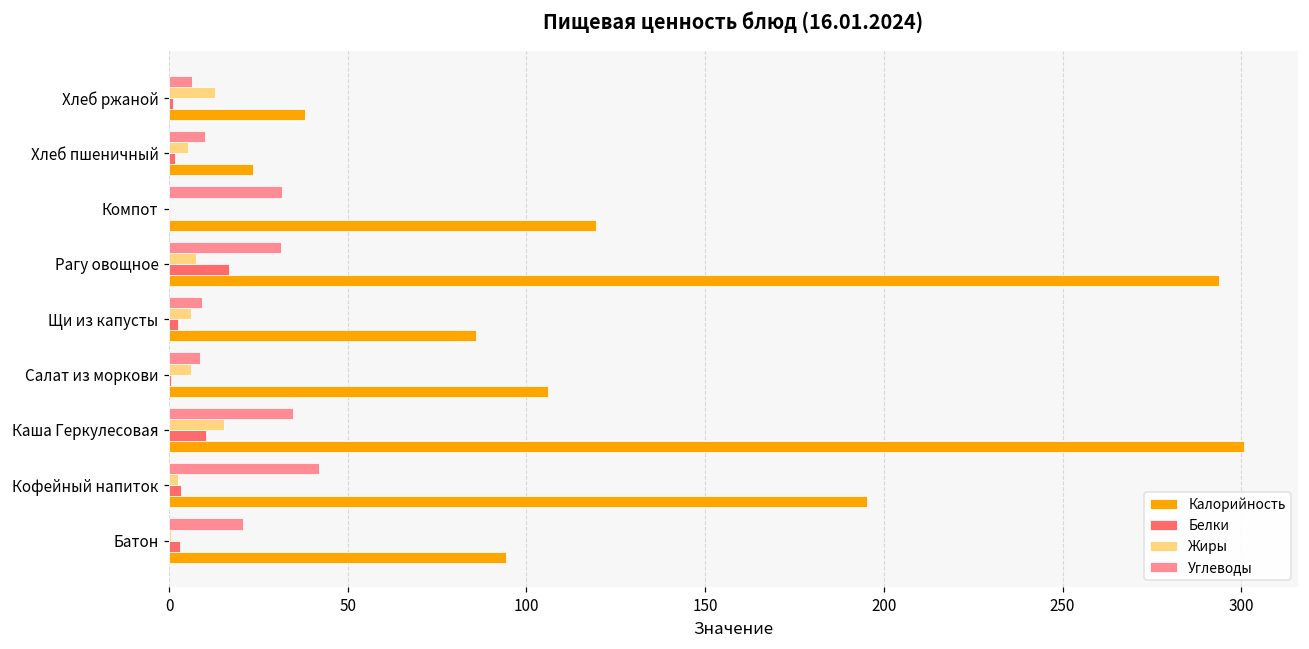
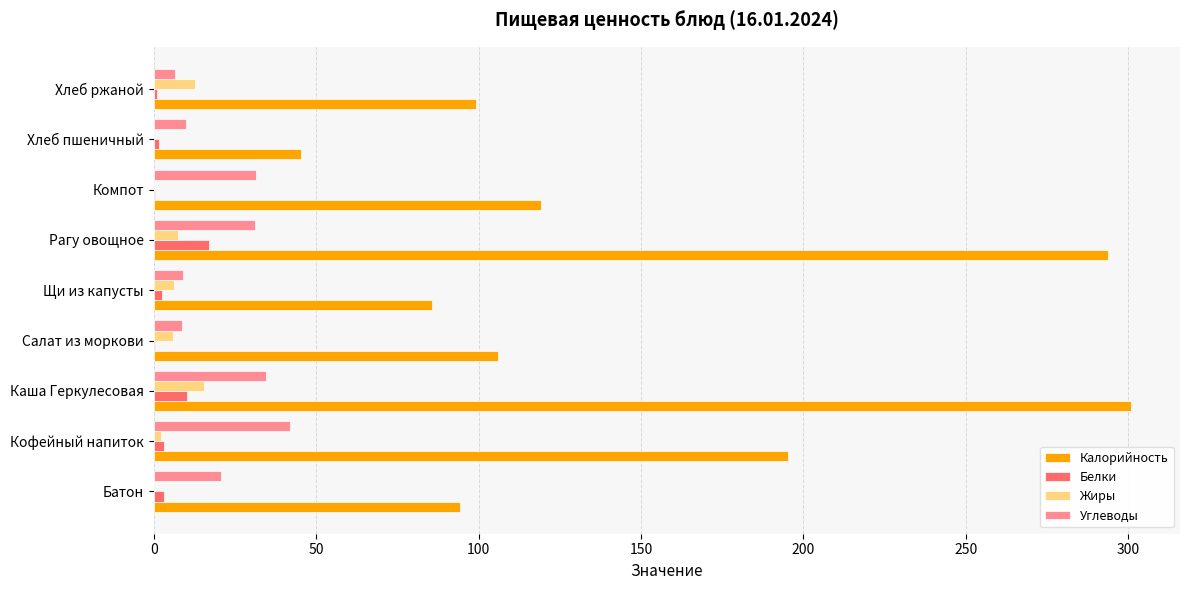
Калорийность, Хлеб ржаной: 38 -> 99
Жиры, Хлеб пшеничный: 5 -> 0
Калорийность, Хлеб пшеничный: 23 -> 45
